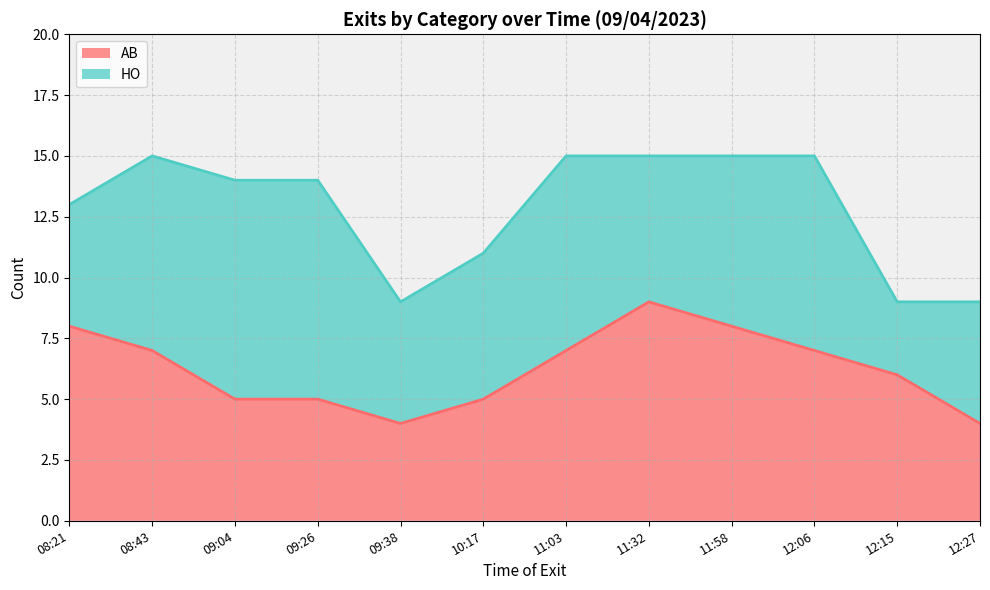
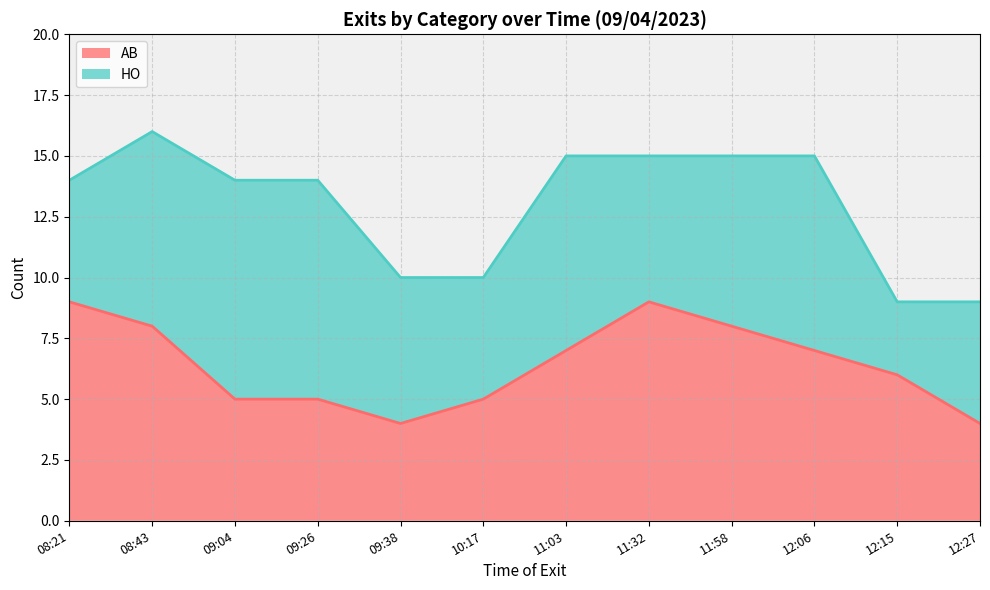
AB, 08:21: 8 -> 9
AB, 08:43: 7 -> 8
HO, 09:38: 5 -> 6
HO, 10:17: 6 -> 5
